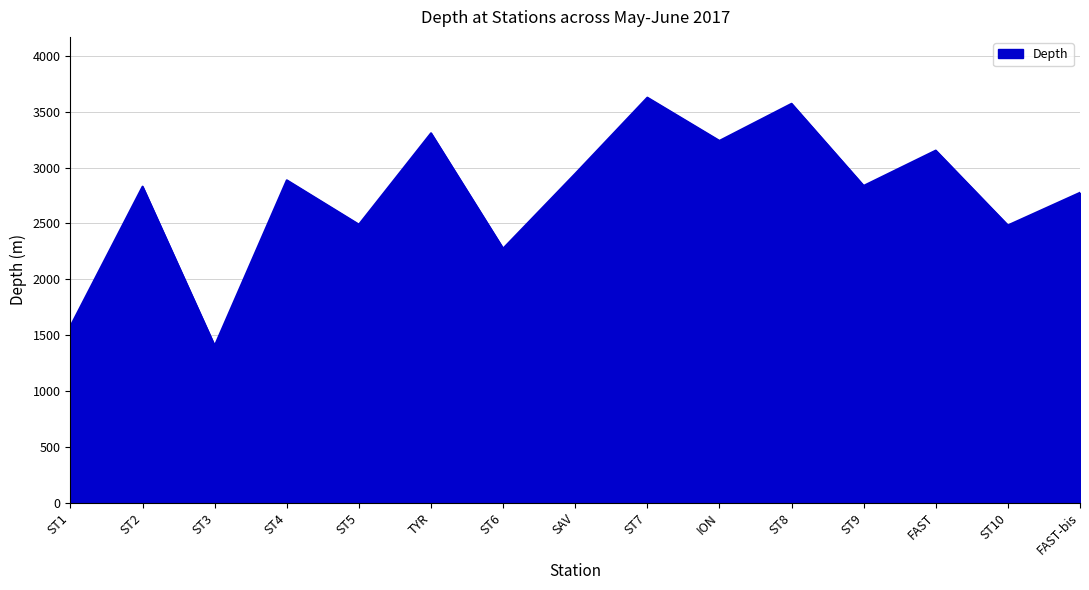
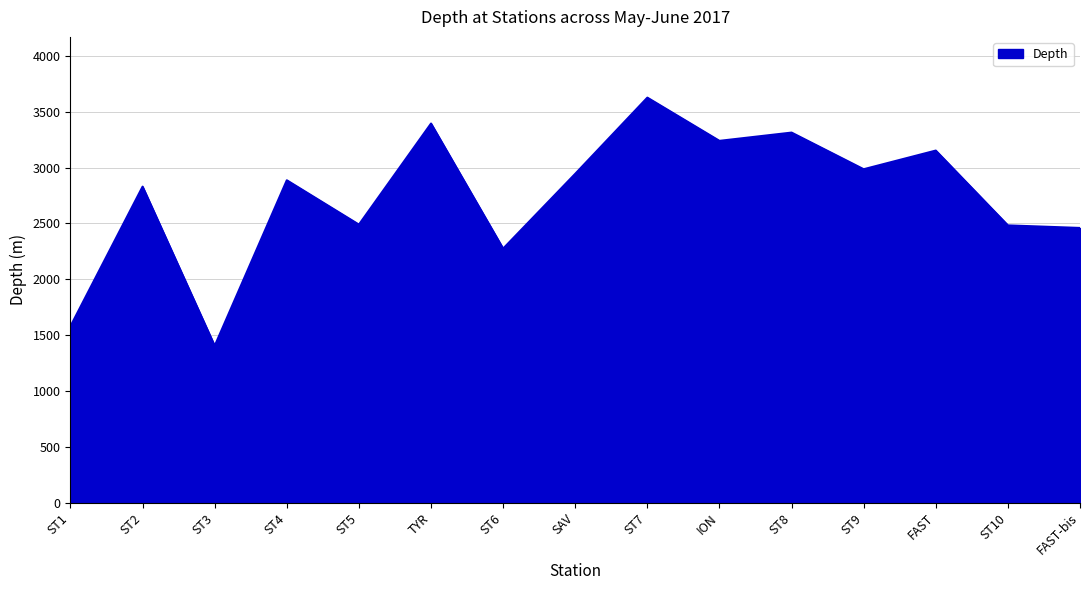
TYR: 3310 -> 3400
ST8: 3570 -> 3310
ST9: 2840 -> 2990
FAST-bis: 2780 -> 2460
